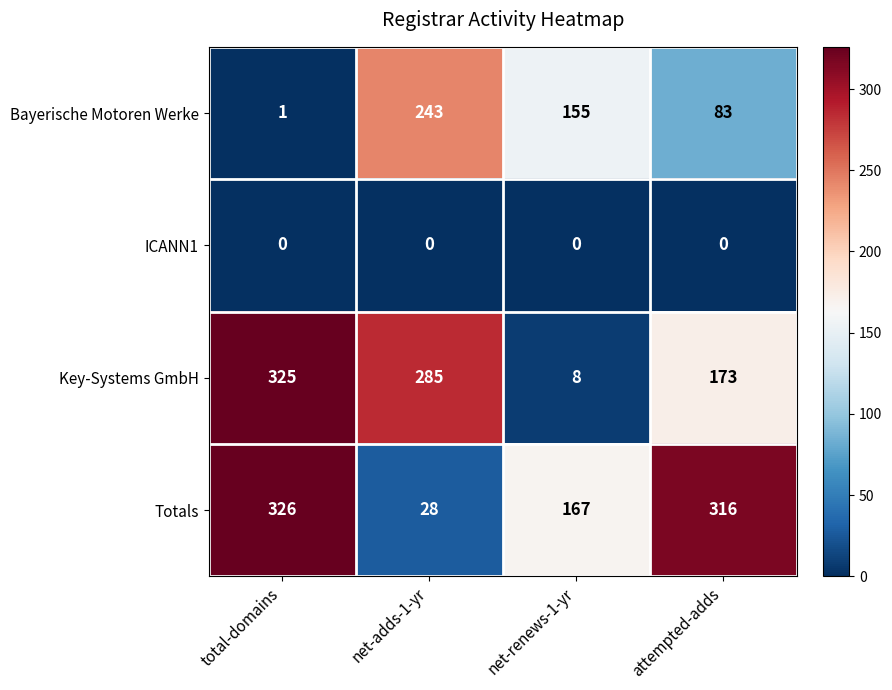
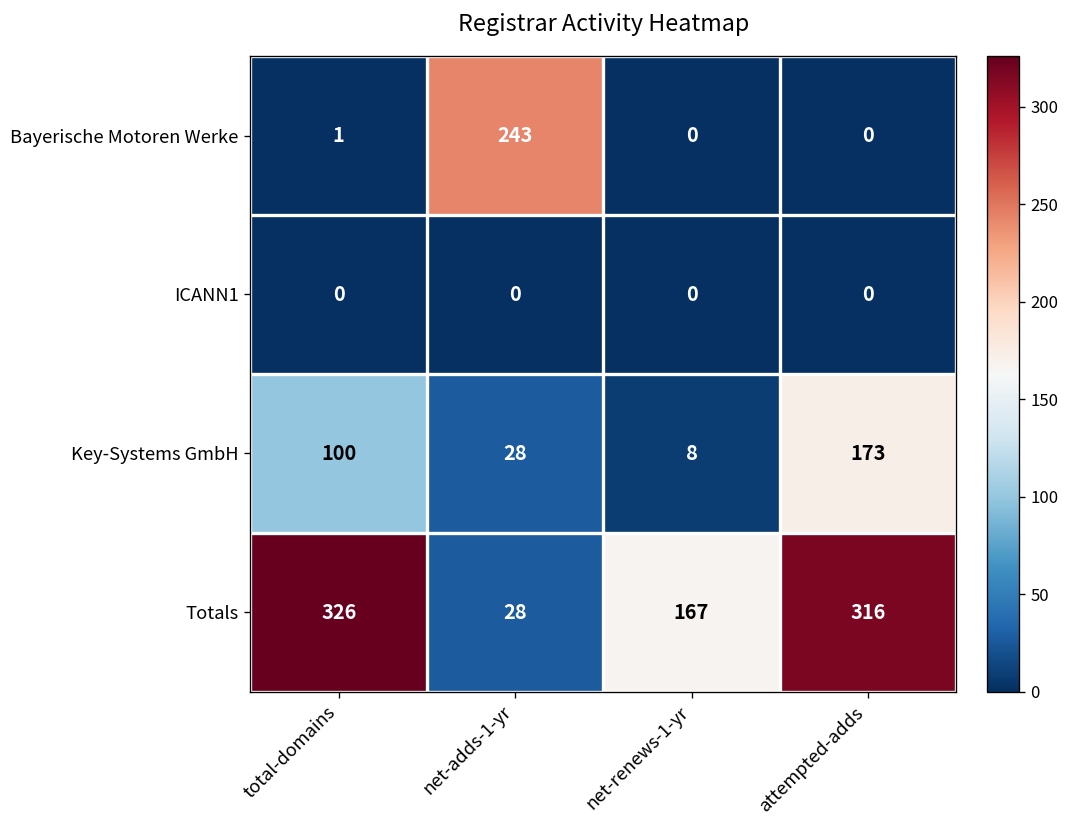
Bayerische Motoren Werke, net-renews-1-yr: 155 -> 0
Bayerische Motoren Werke, attempted-adds: 83 -> 0
Key-Systems GmbH, total-domains: 325 -> 100
Key-Systems GmbH, net-adds-1-yr: 285 -> 28
